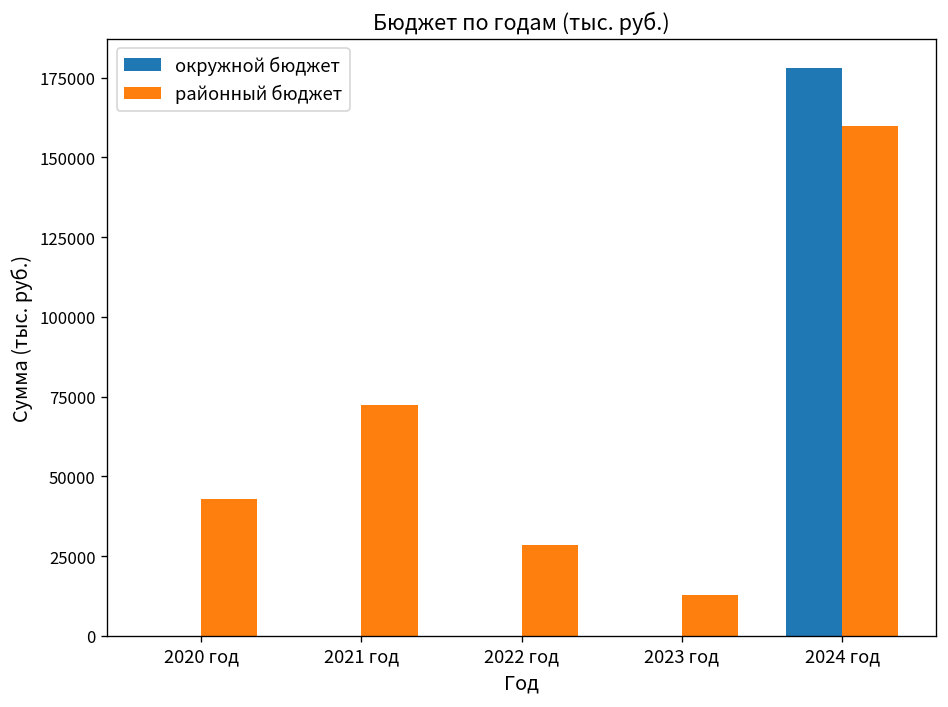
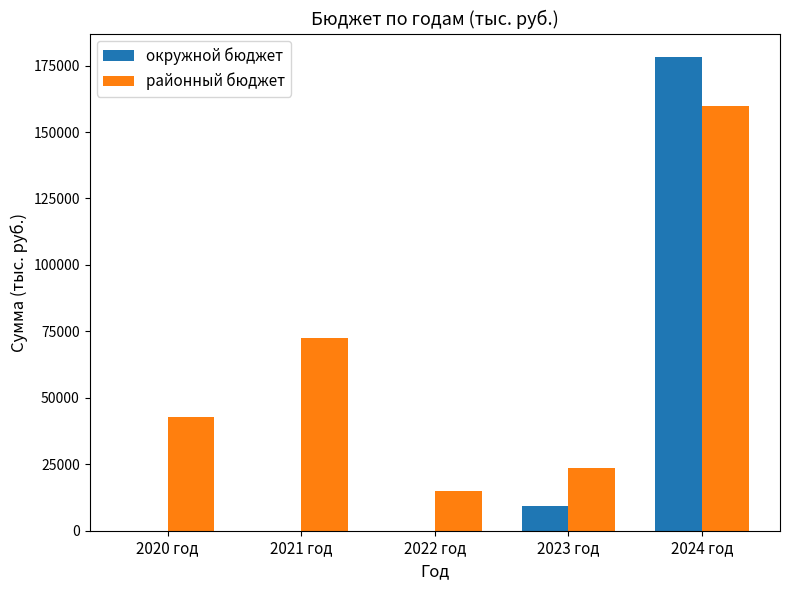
районный бюджет, 2022 год: 28000 -> 15000
окружной бюджет, 2023 год: 0 -> 9000
районный бюджет, 2023 год: 13000 -> 24000
